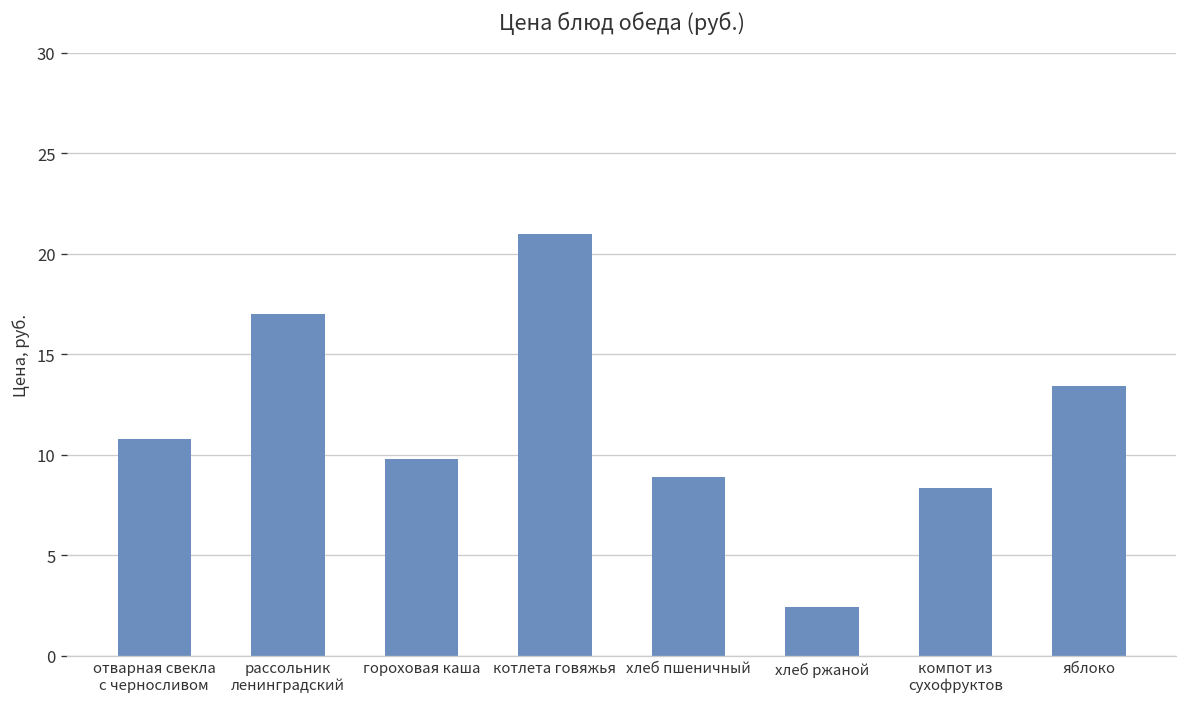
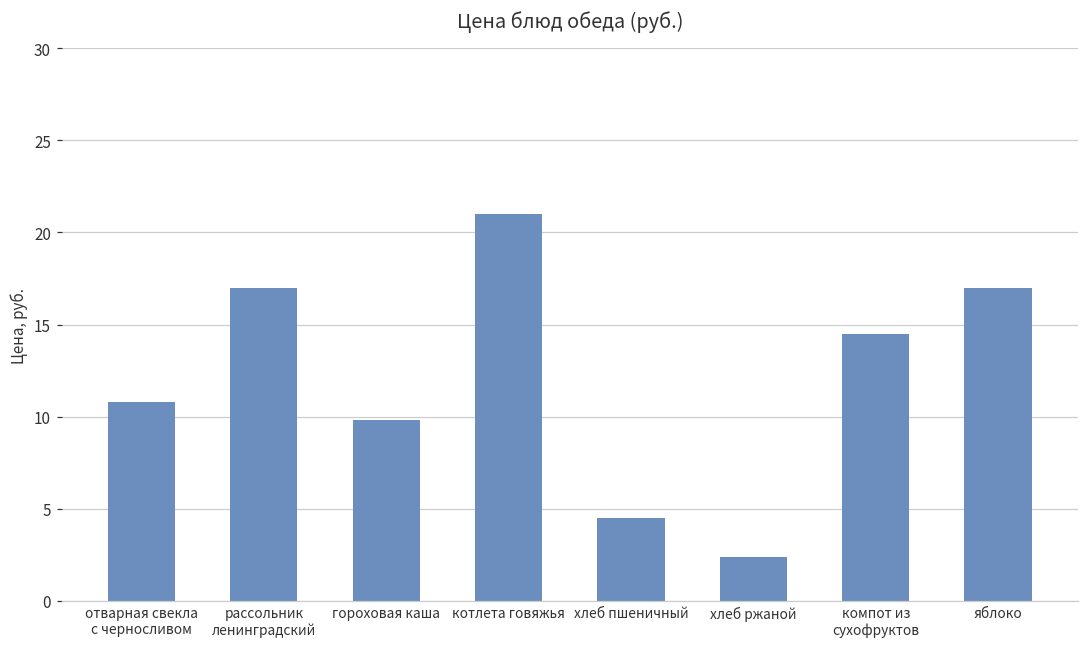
хлеб пшеничный: 8.9 -> 4.5
компот из сухофруктов: 8.4 -> 14.5
яблоко: 13.4 -> 17.0
